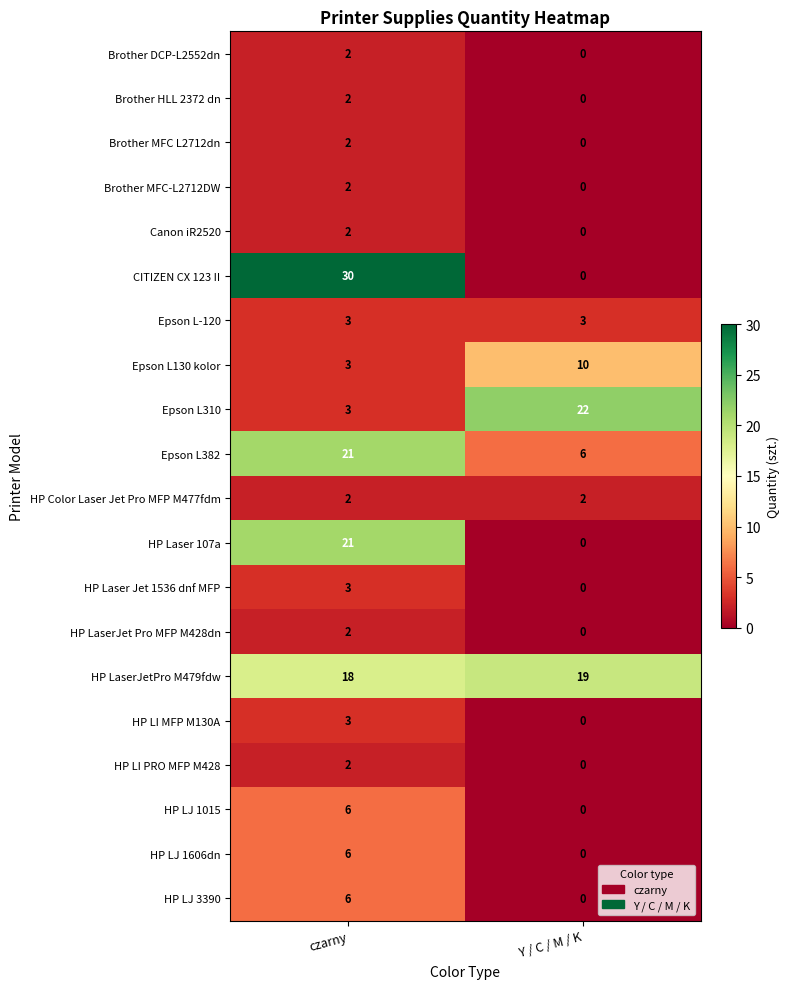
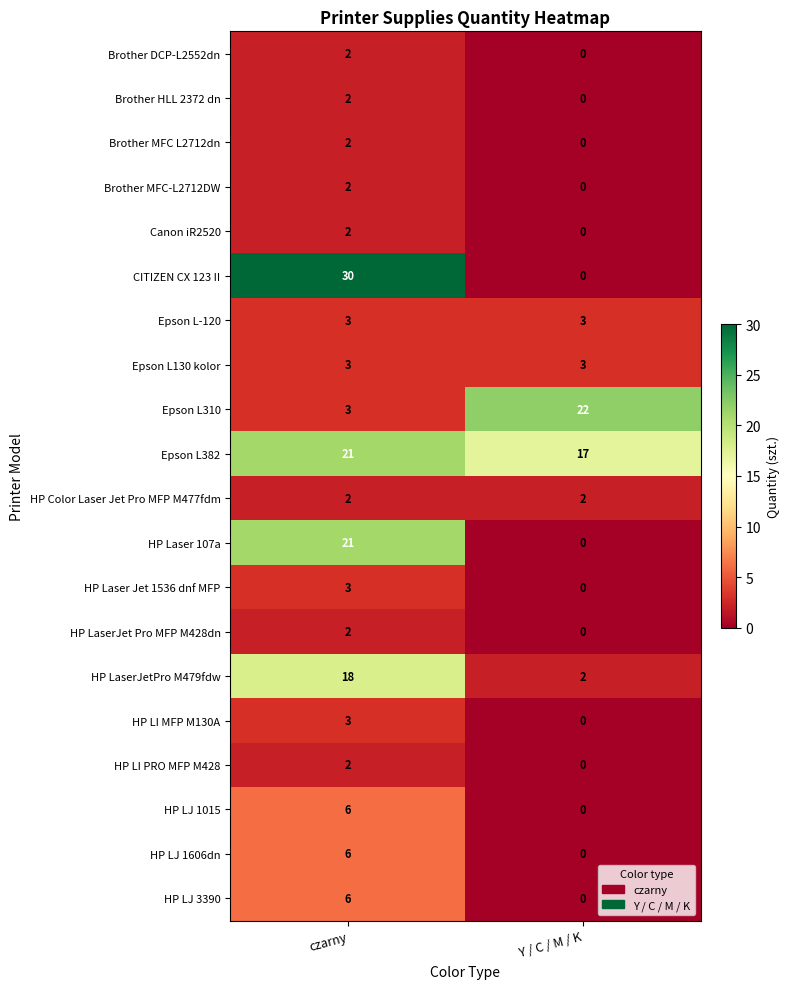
Epson L130 kolor, Y / C / M / K: 10 -> 3
Epson L382, Y / C / M / K: 6 -> 17
HP LaserJetPro M479fdw, Y / C / M / K: 19 -> 2
